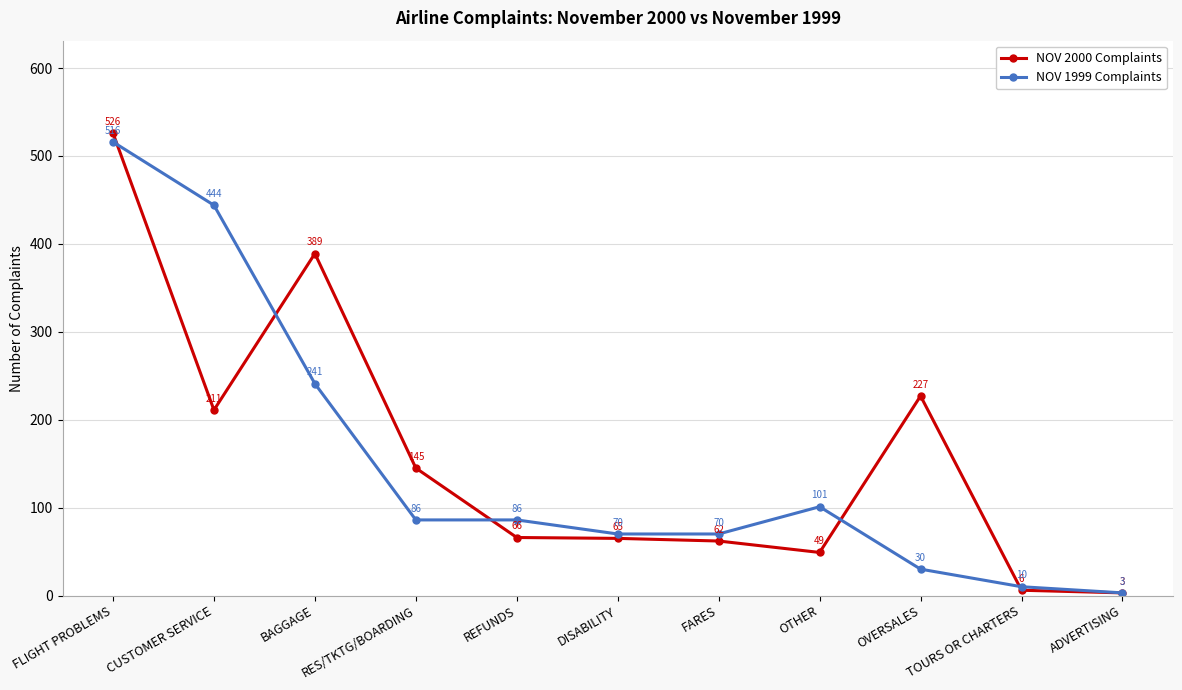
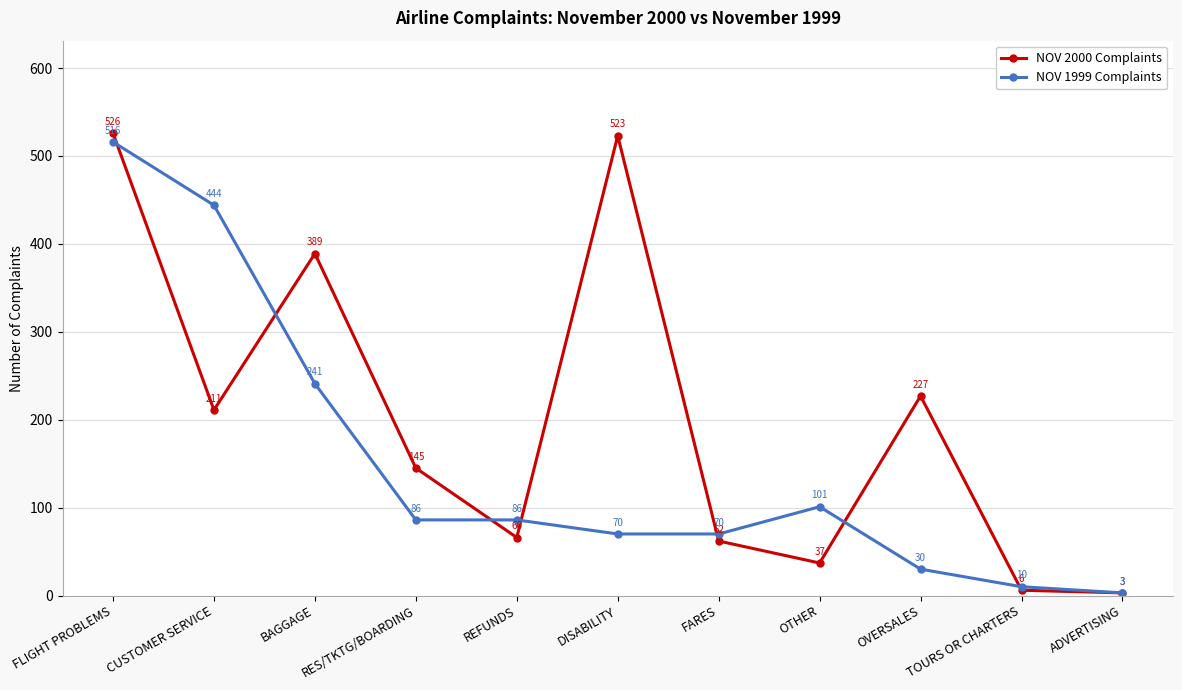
NOV 2000 Complaints, DISABILITY: 65 -> 523
NOV 2000 Complaints, OTHER: 49 -> 37
